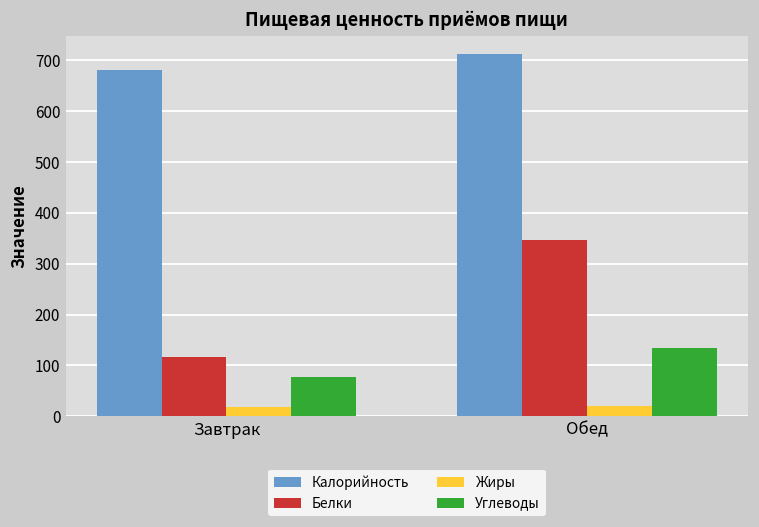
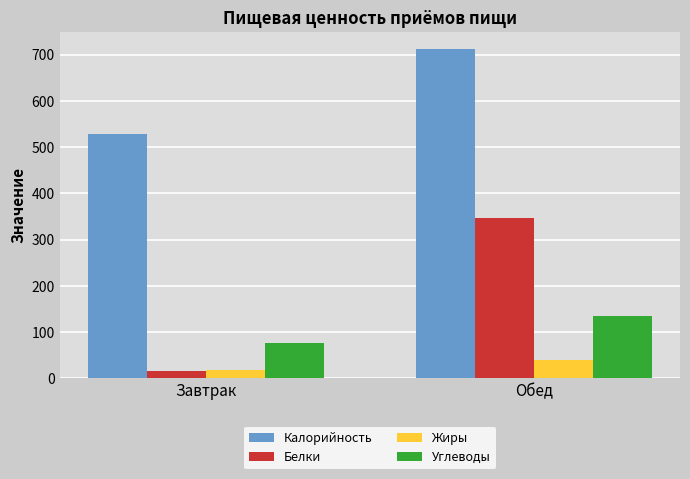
Калорийность, Завтрак: 680 -> 530
Белки, Завтрак: 120 -> 20
Жиры, Обед: 20 -> 40
